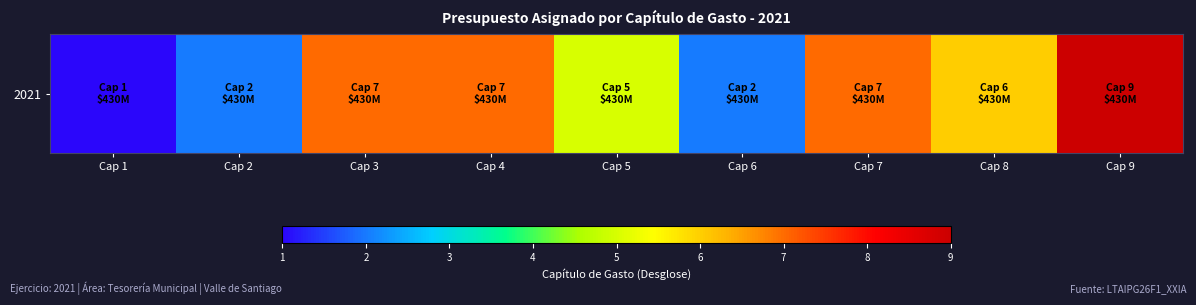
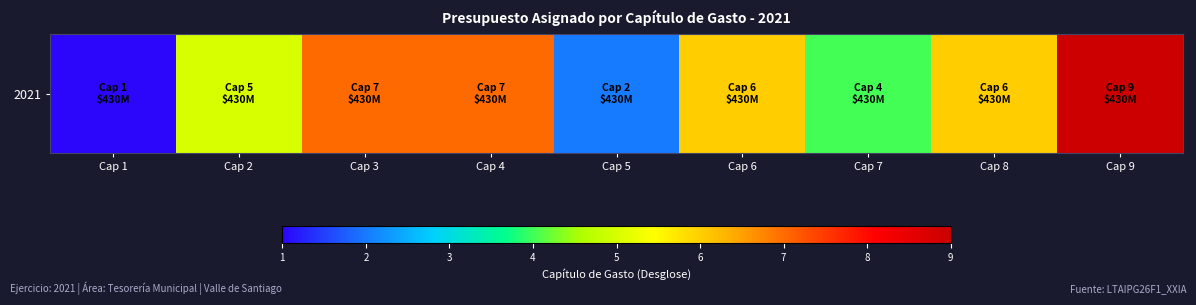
2021, Cap 2: 2 -> 5
2021, Cap 5: 5 -> 2
2021, Cap 6: 2 -> 6
2021, Cap 7: 7 -> 4
